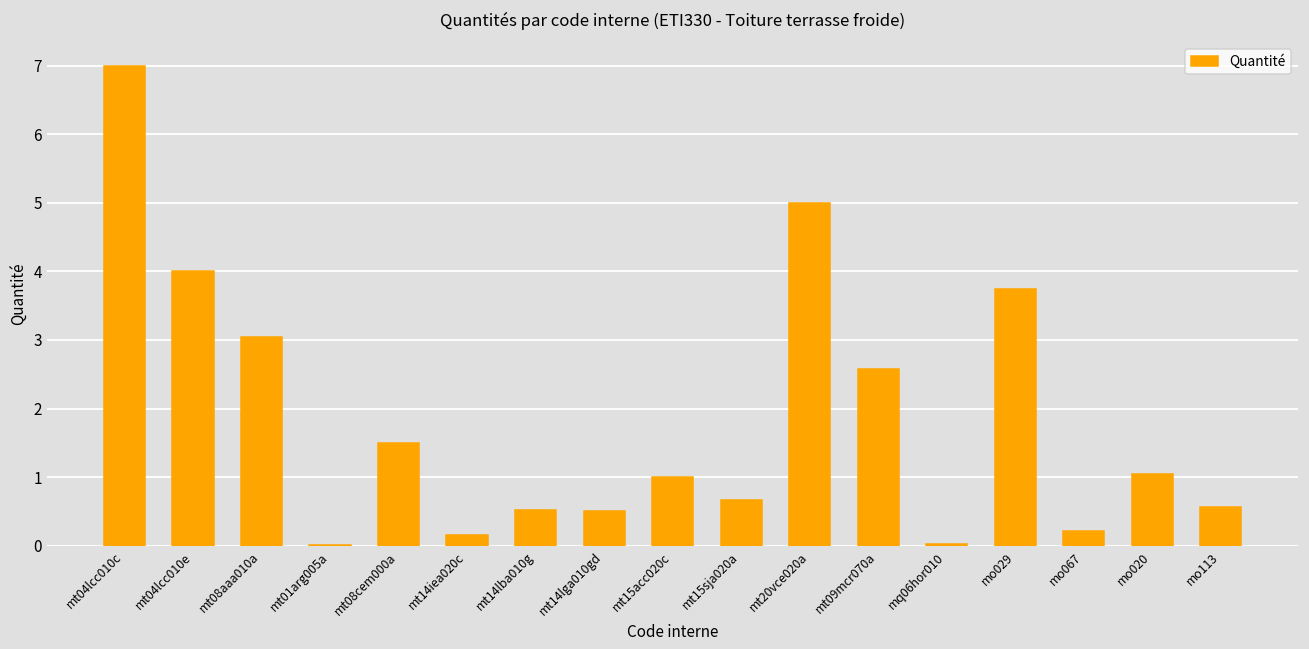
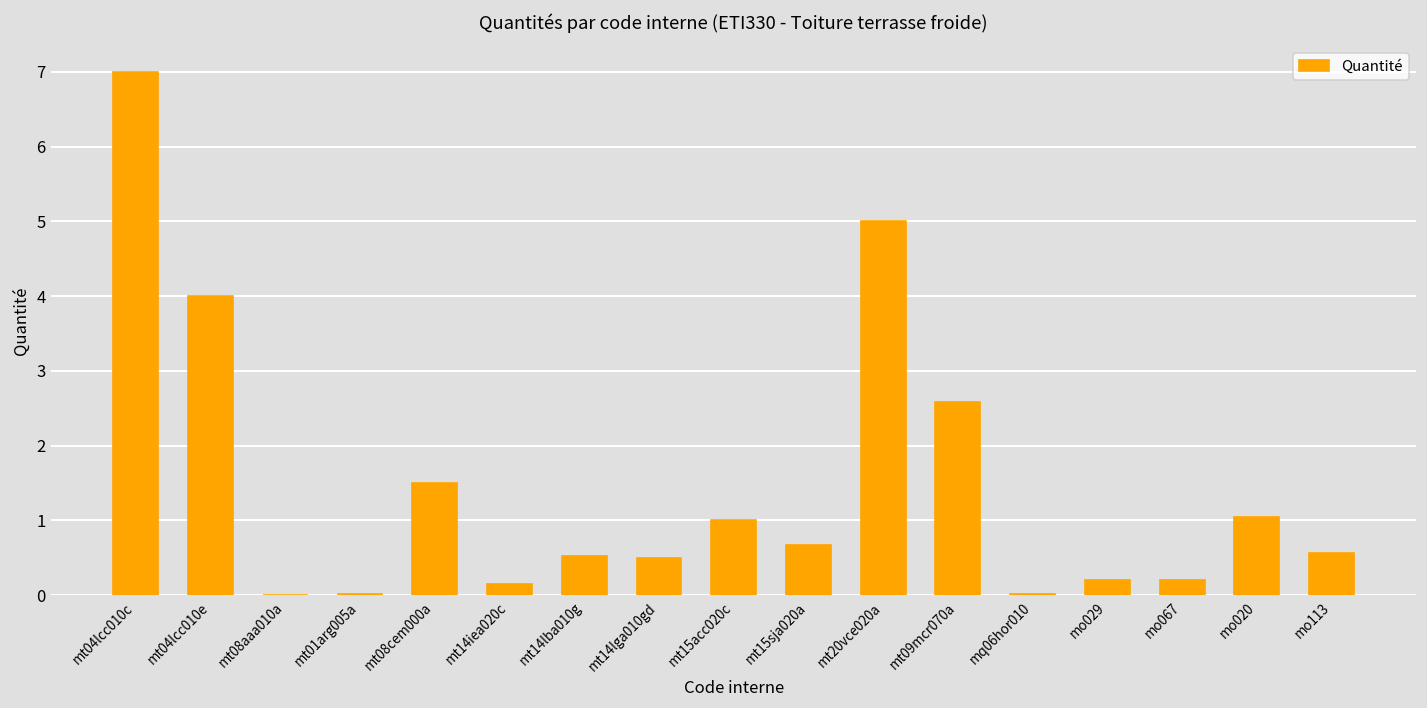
mt08aaa010a: 3.0 -> 0.0
mo029: 3.7 -> 0.2
